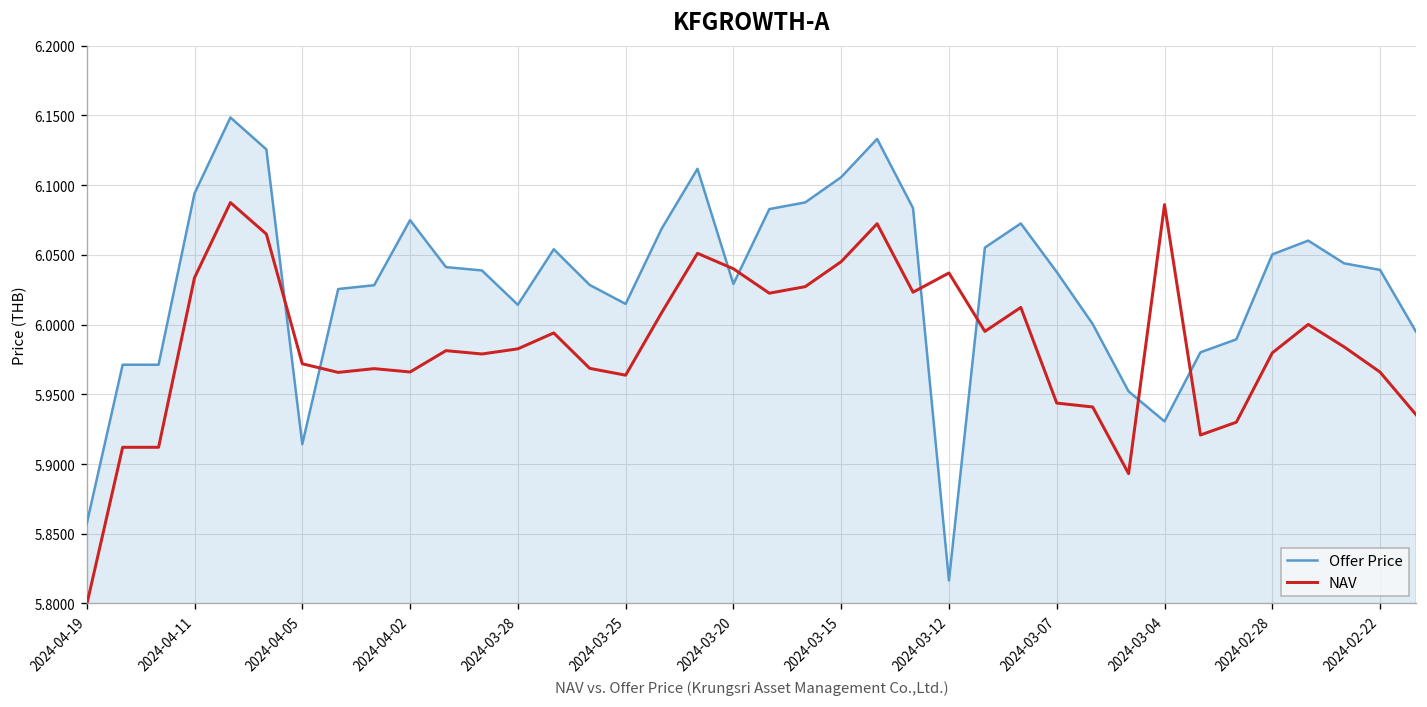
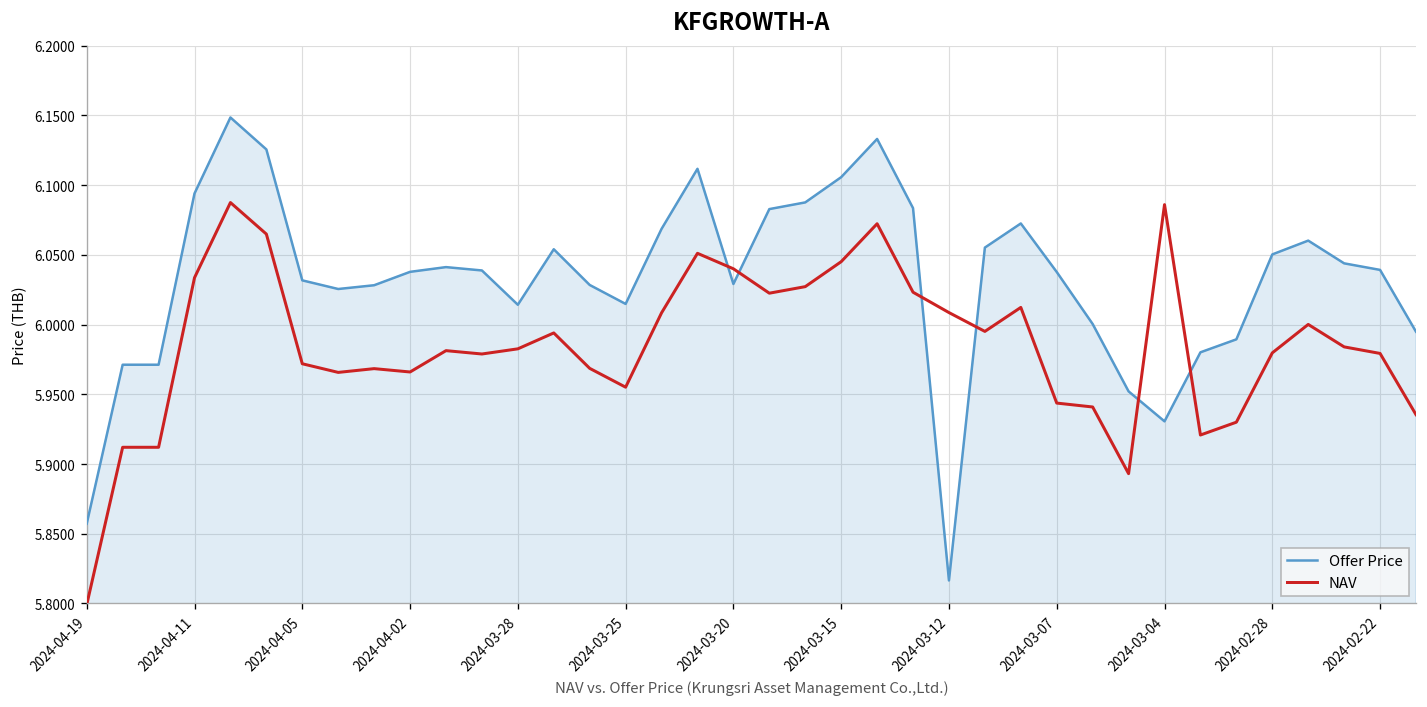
Offer Price, 2024-04-05: 5.914 -> 6.032
Offer Price, 2024-04-02: 6.075 -> 6.038
NAV, 2024-03-25: 5.964 -> 5.955
NAV, 2024-03-12: 6.037 -> 6.009
NAV, 2024-02-22: 5.966 -> 5.979
